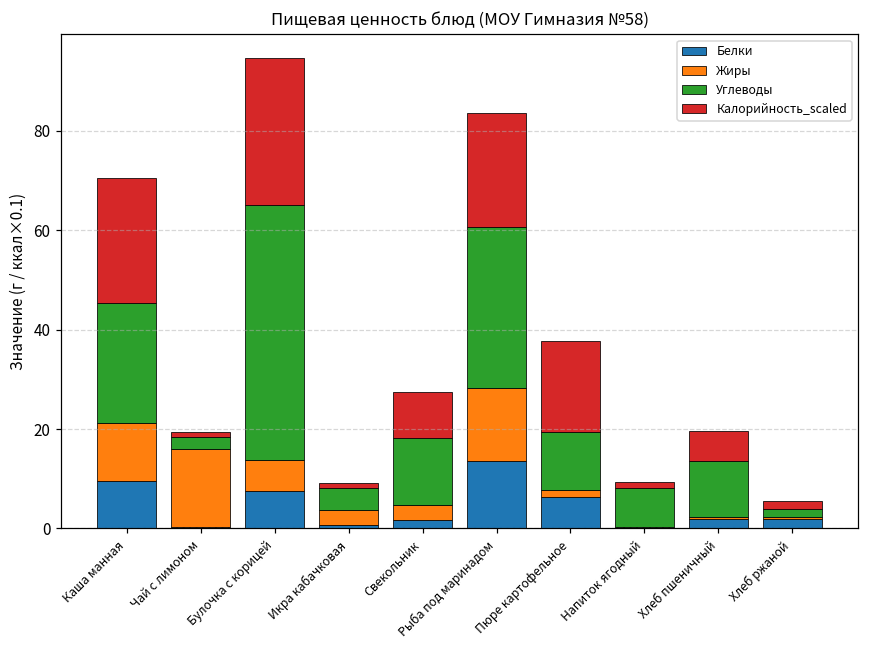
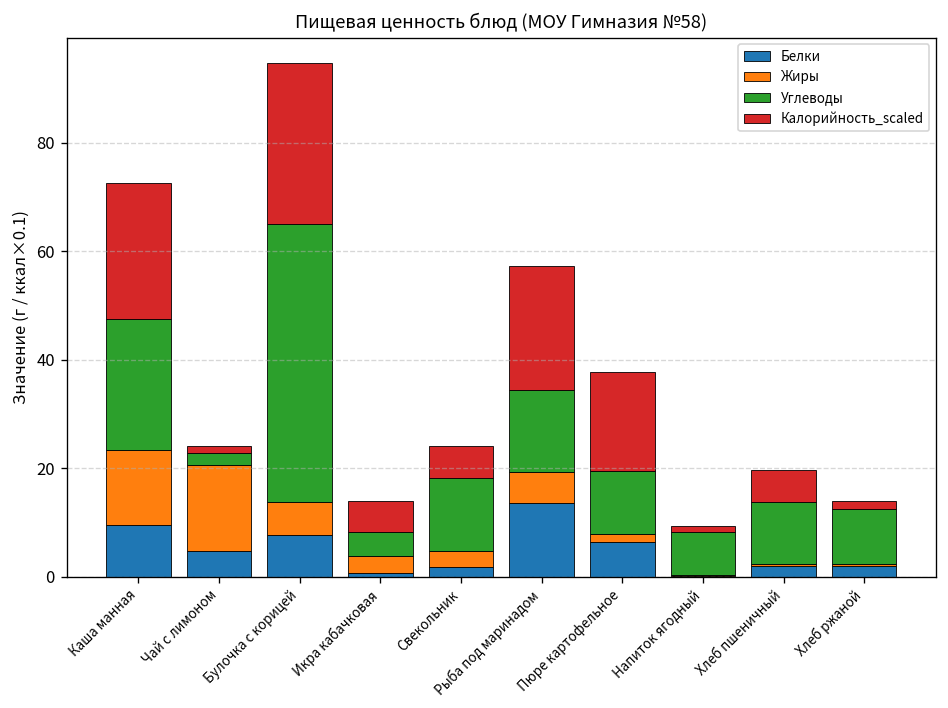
Жиры, Каша манная: 12 -> 14
Белки, Чай с лимоном: 0 -> 5
Калорийность_scaled, Икра кабачковая: 1 -> 6
Калорийность_scaled, Свекольник: 9 -> 6
Жиры, Рыба под маринадом: 15 -> 6
Углеводы, Рыба под маринадом: 33 -> 15
Углеводы, Хлеб ржаной: 2 -> 10
